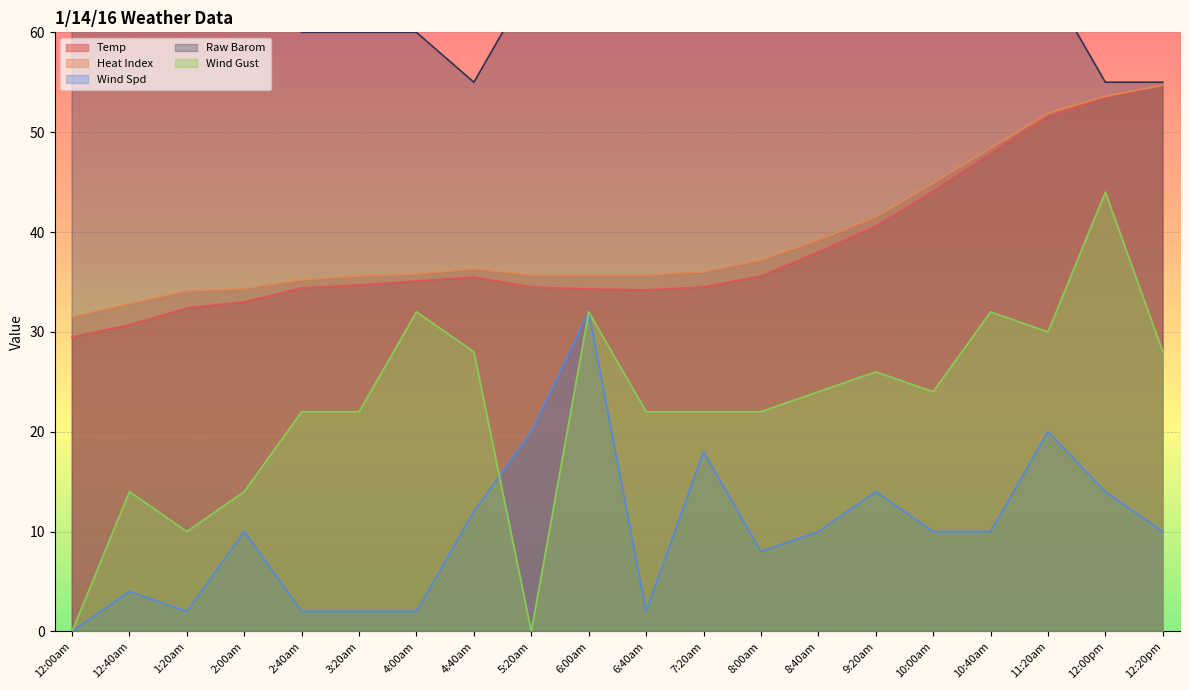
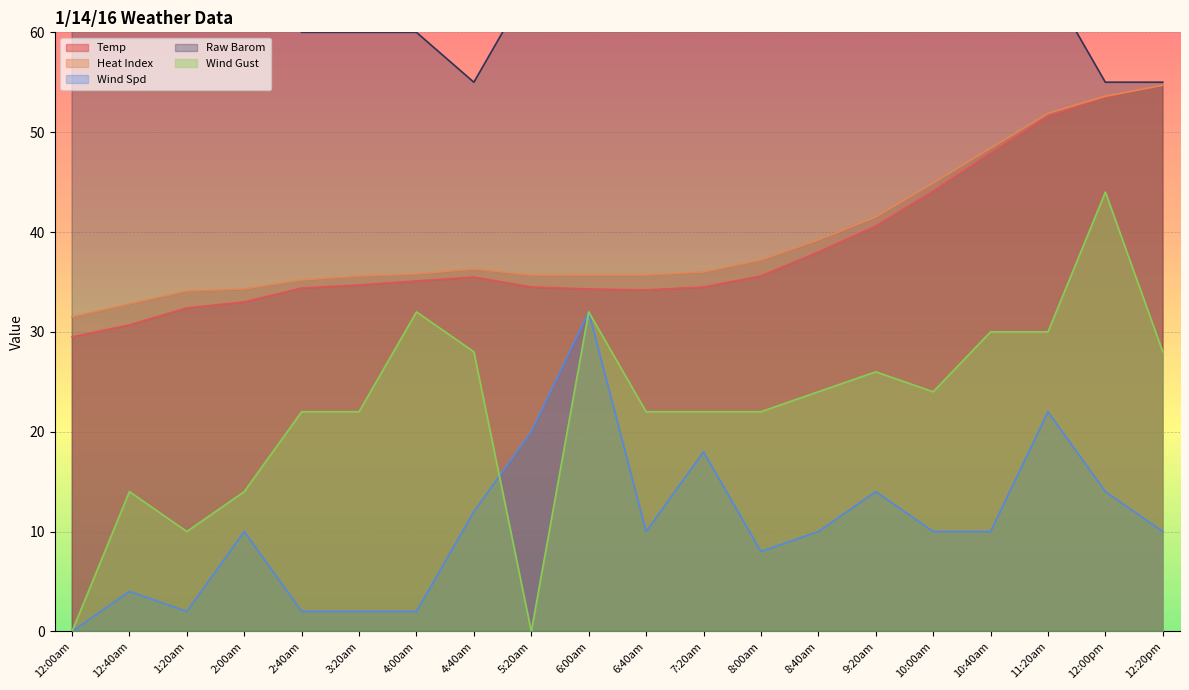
Wind Spd, 6:40am: 2 -> 10
Wind Gust, 10:40am: 32 -> 30
Wind Spd, 11:20am: 20 -> 22
